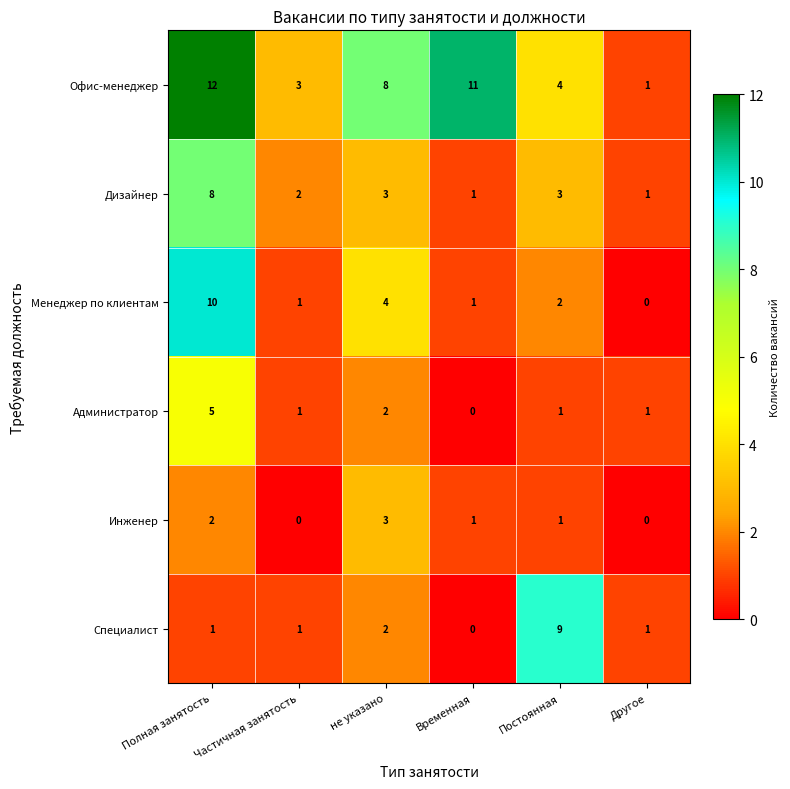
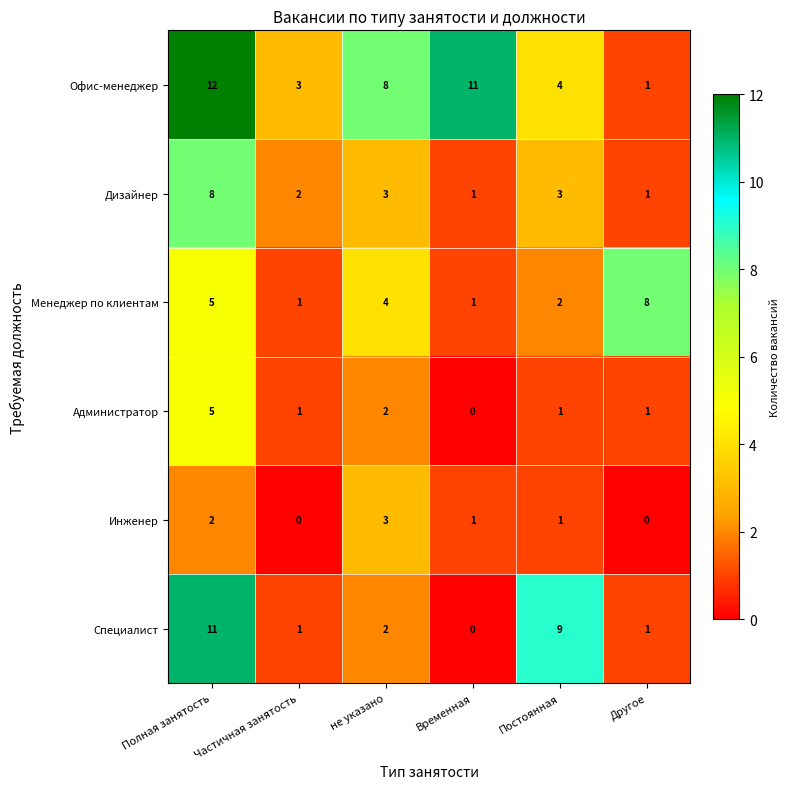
Менеджер по клиентам, Полная занятость: 10 -> 5
Менеджер по клиентам, Другое: 0 -> 8
Специалист, Полная занятость: 1 -> 11
